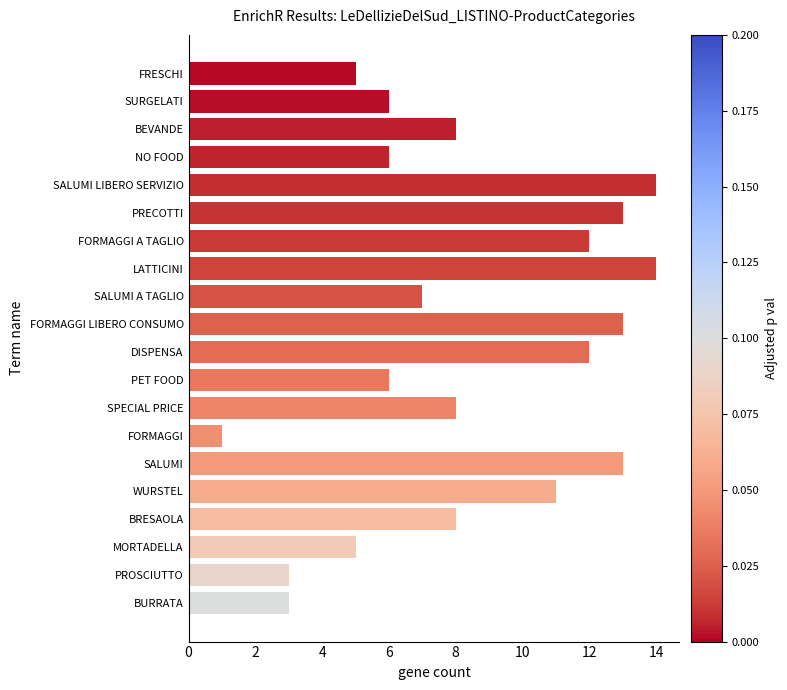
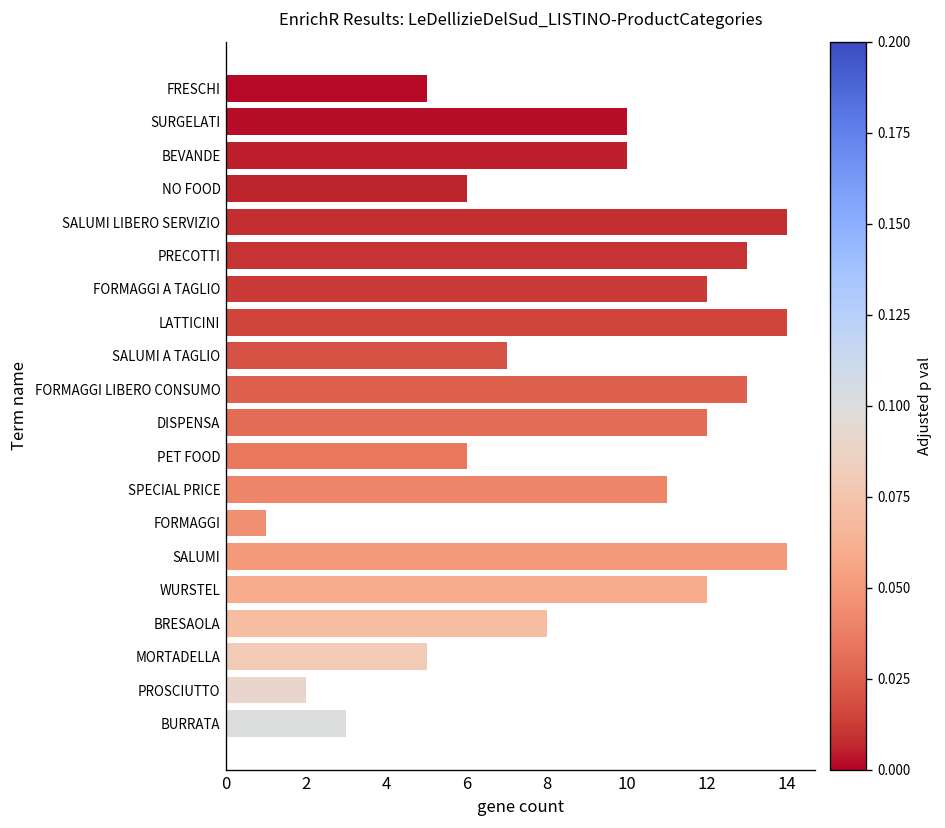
SURGELATI: 6 -> 10
BEVANDE: 8 -> 10
SPECIAL PRICE: 8 -> 11
SALUMI: 13 -> 14
WURSTEL: 11 -> 12
PROSCIUTTO: 3 -> 2
